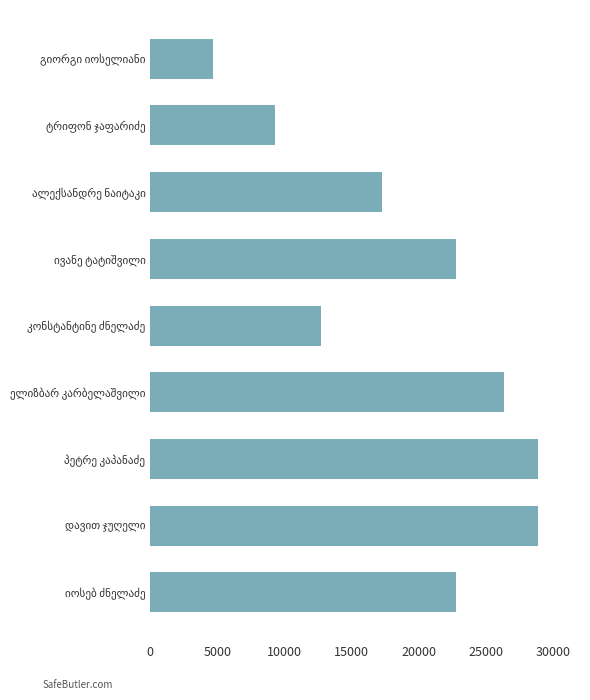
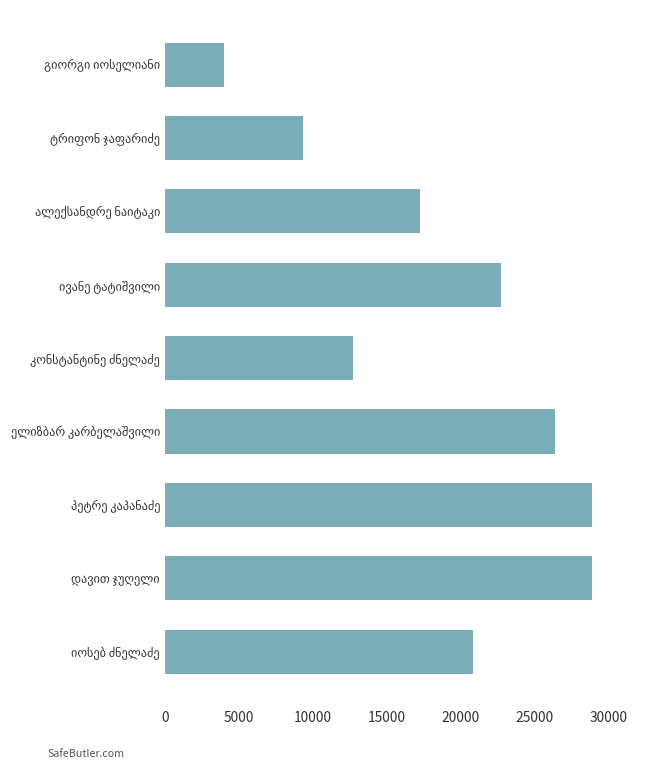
გიორგი იოსელიანი: 4700 -> 4000
იოსებ ძნელაძე: 22700 -> 20800
